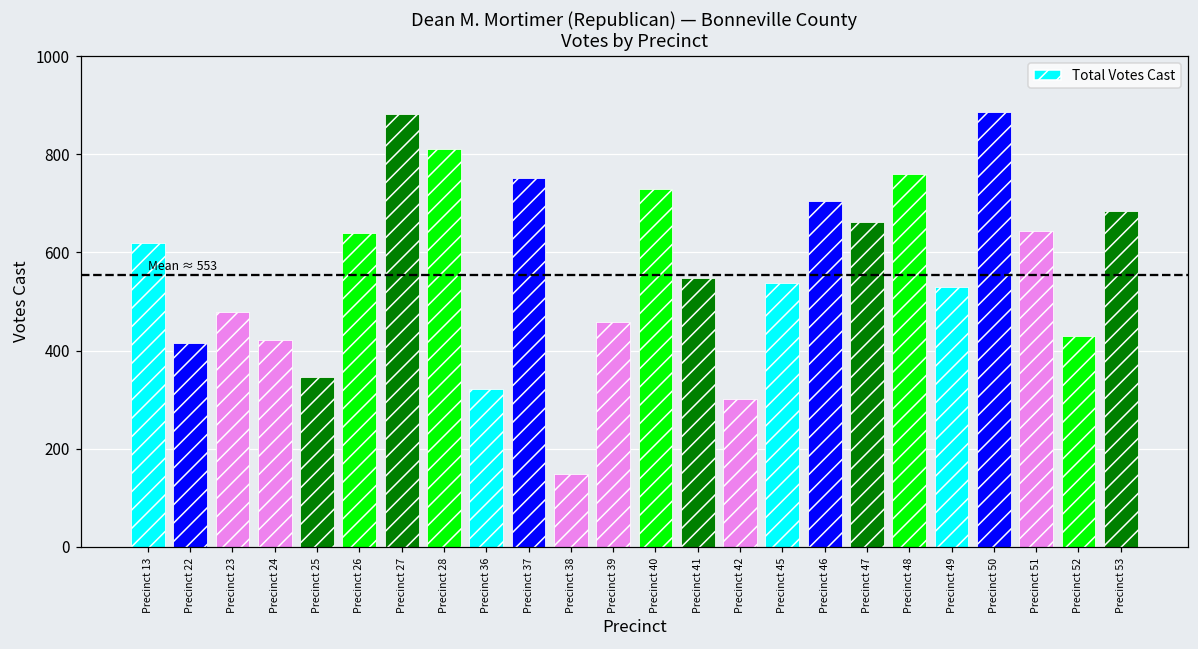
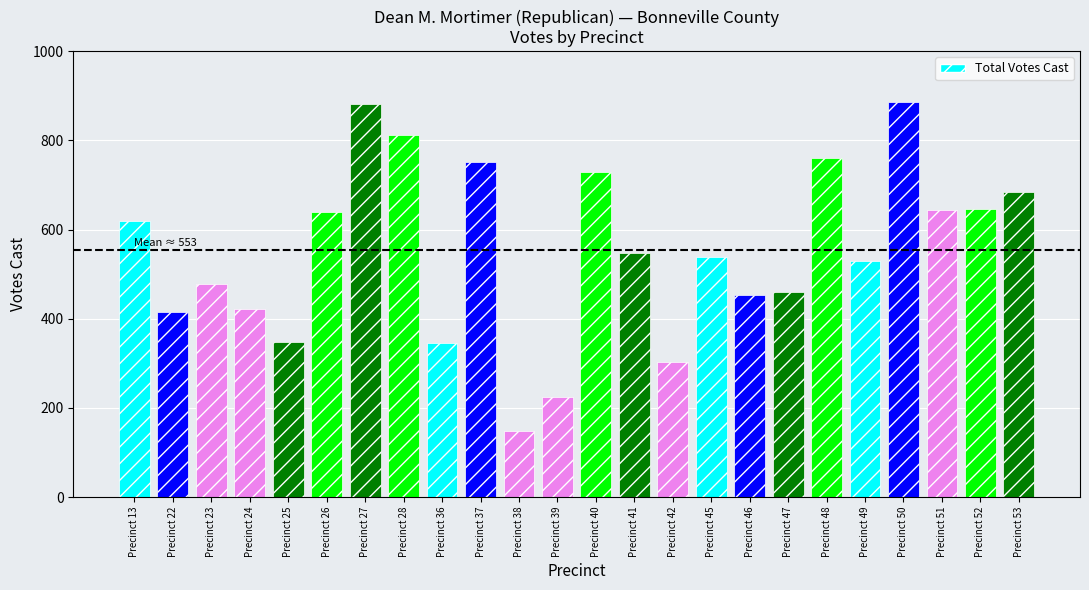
Precinct 36: 320 -> 350
Precinct 39: 460 -> 220
Precinct 46: 700 -> 450
Precinct 47: 660 -> 460
Precinct 52: 430 -> 650
